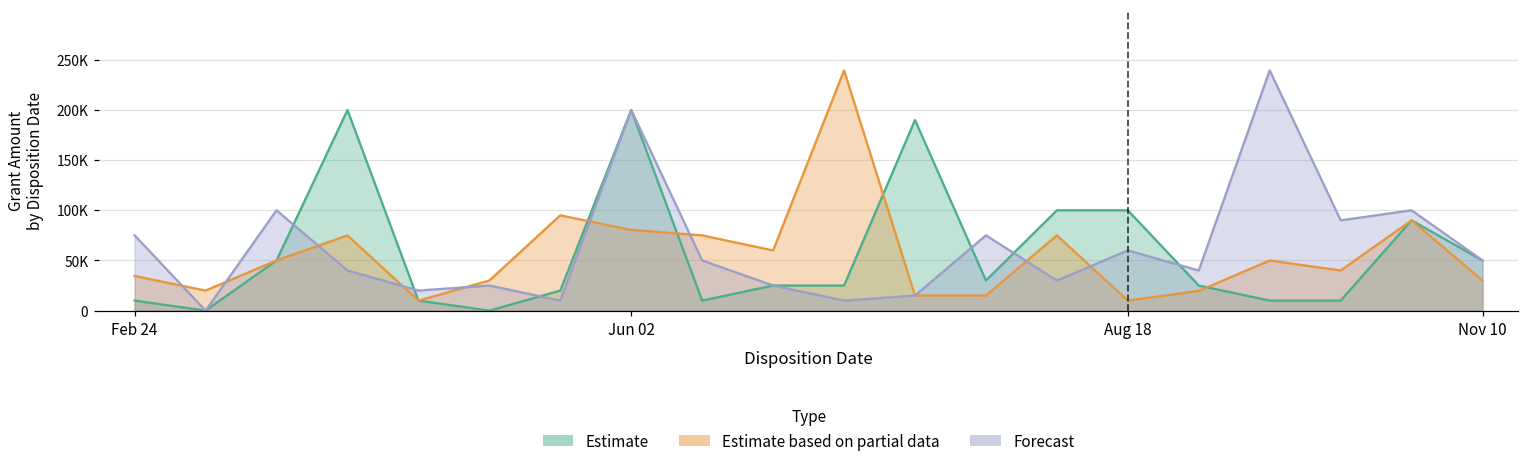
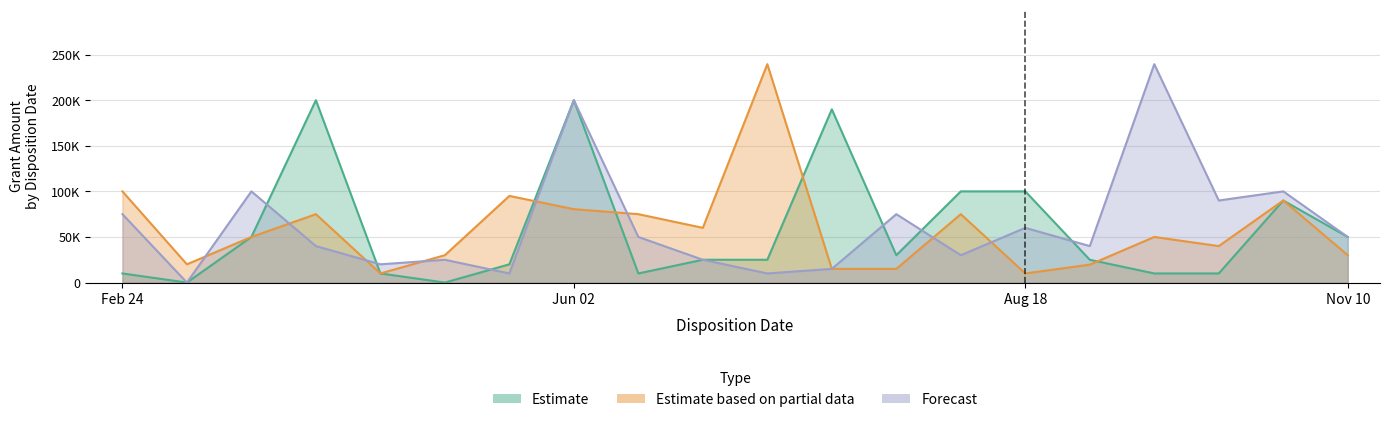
Estimate based on partial data, Feb 24: 30000 -> 100000
